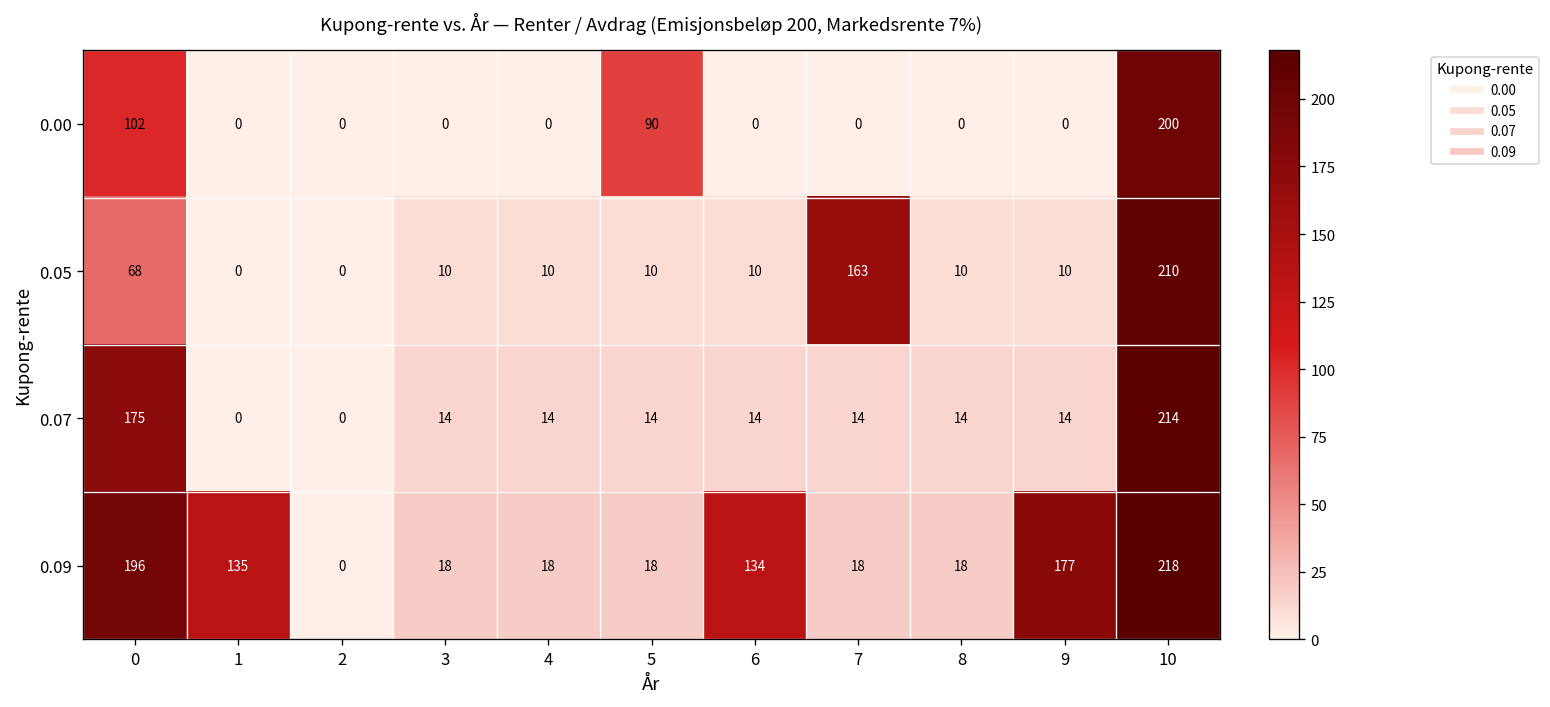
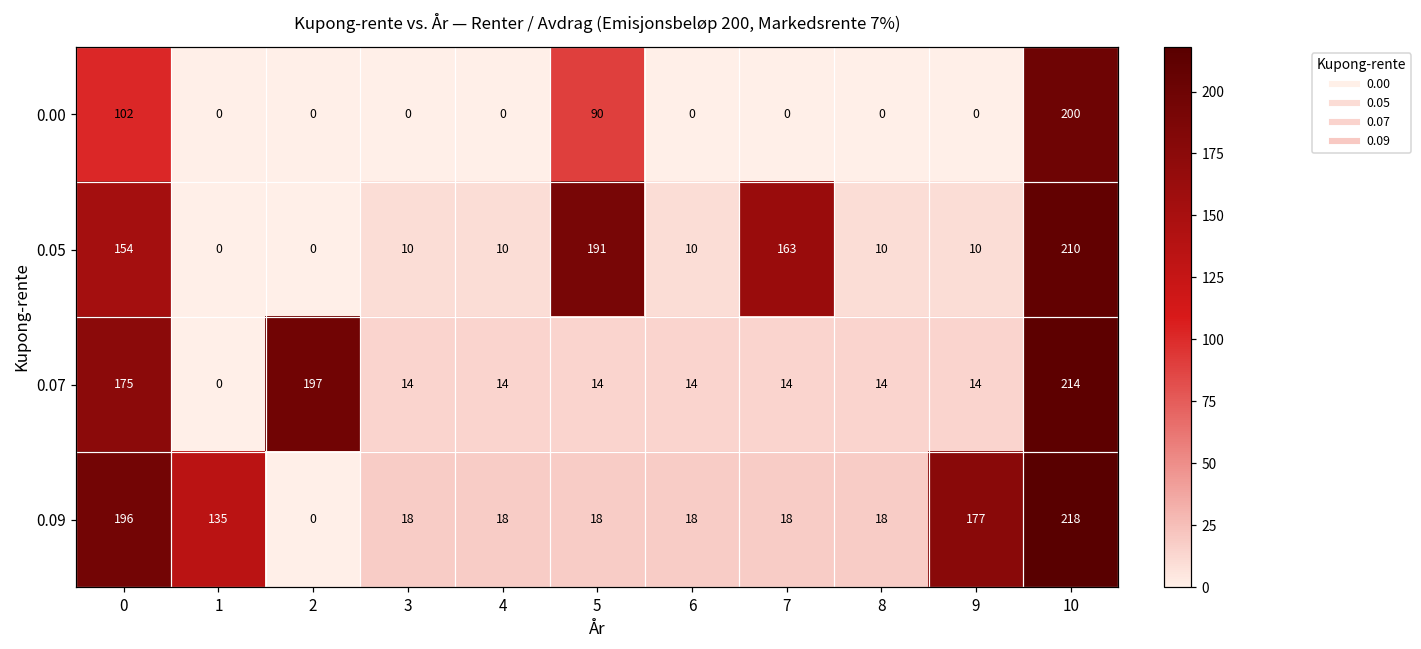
0.05, 0: 68 -> 154
0.05, 5: 10 -> 191
0.07, 2: 0 -> 197
0.09, 6: 134 -> 18
